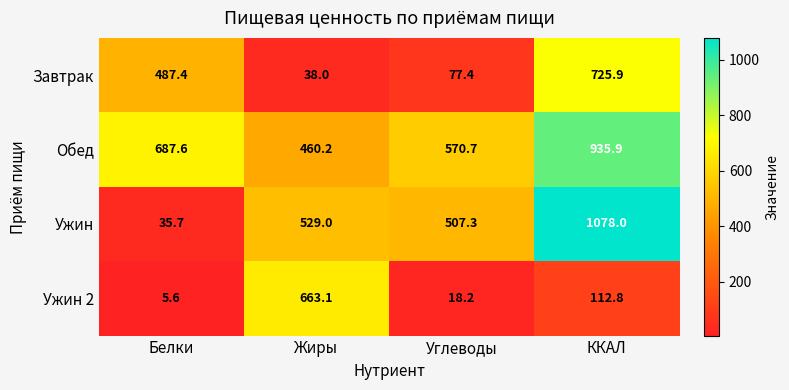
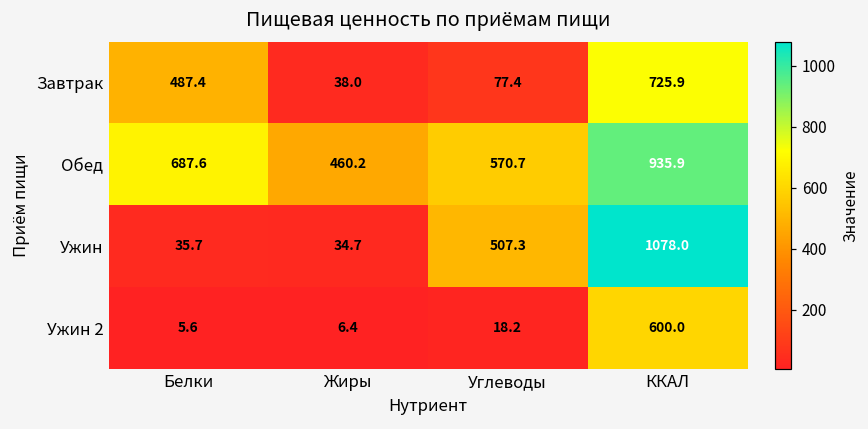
Ужин, Жиры: 529.0 -> 34.7
Ужин 2, Жиры: 663.1 -> 6.4
Ужин 2, ККАЛ: 112.8 -> 600.0
